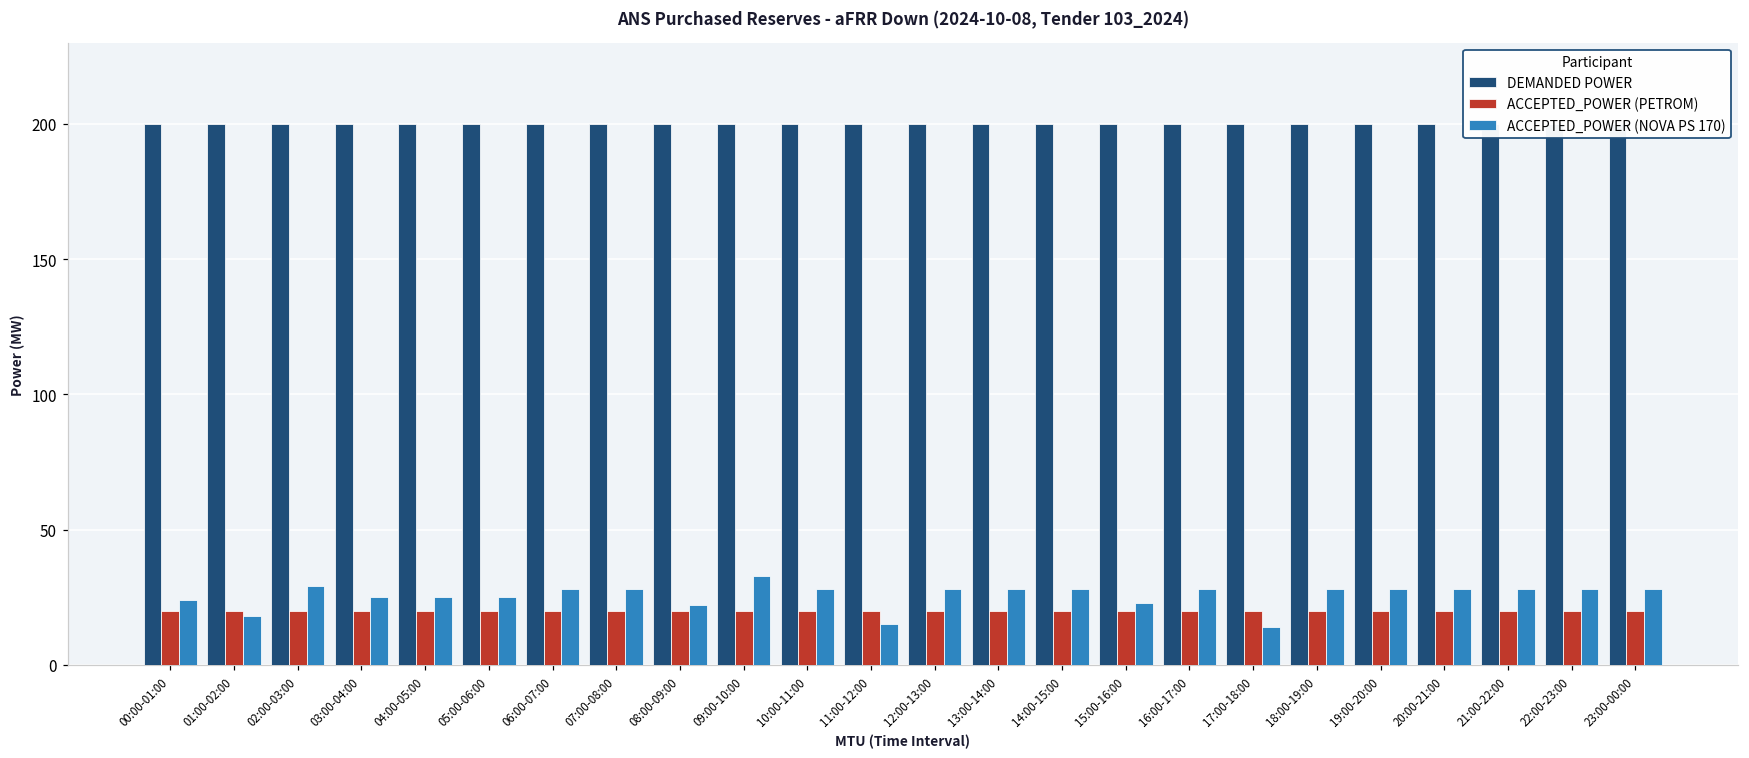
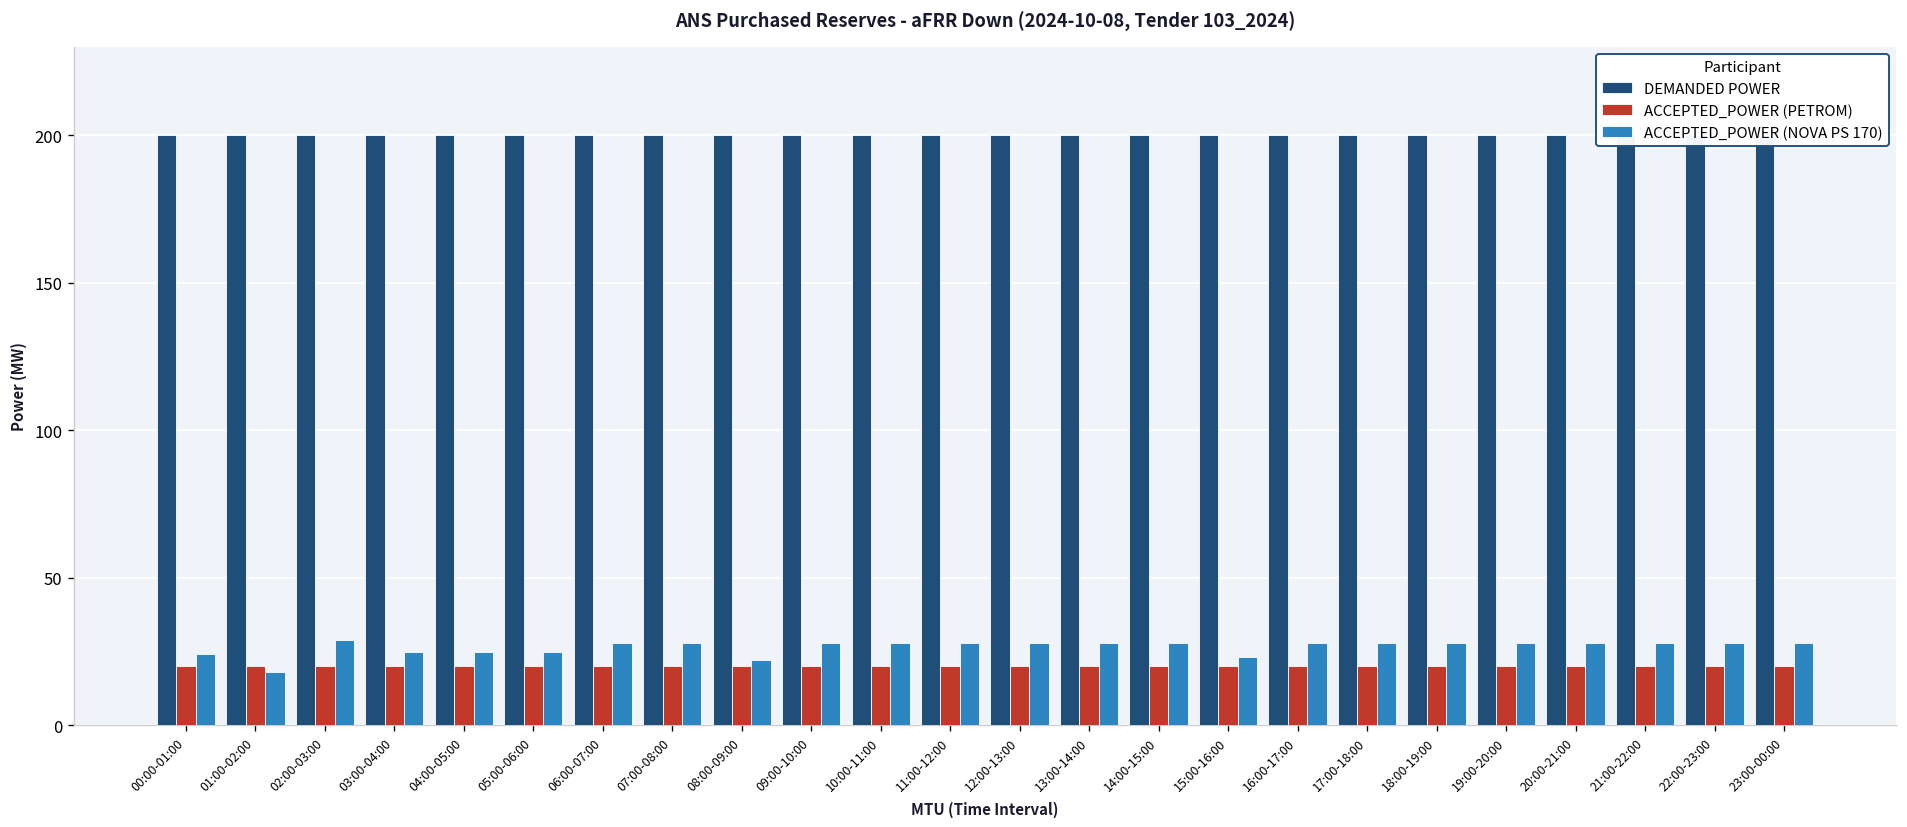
ACCEPTED_POWER (NOVA PS 170), 09:00-10:00: 33 -> 28
ACCEPTED_POWER (NOVA PS 170), 11:00-12:00: 15 -> 28
ACCEPTED_POWER (NOVA PS 170), 17:00-18:00: 14 -> 28
